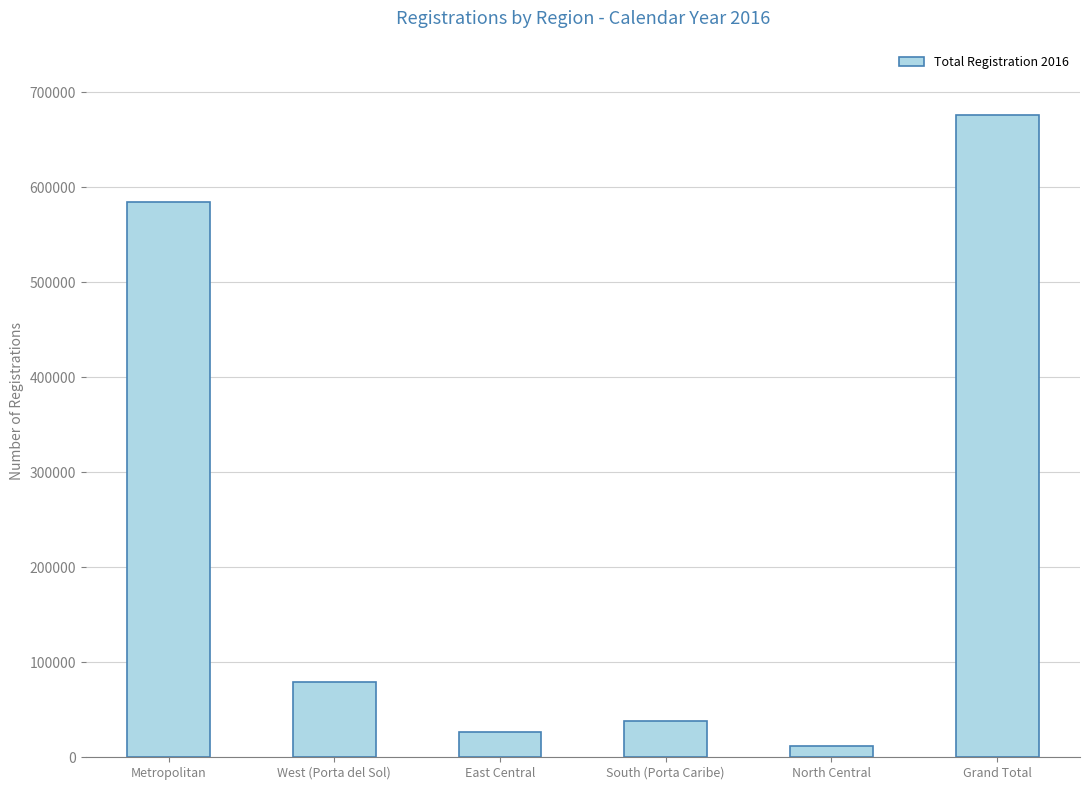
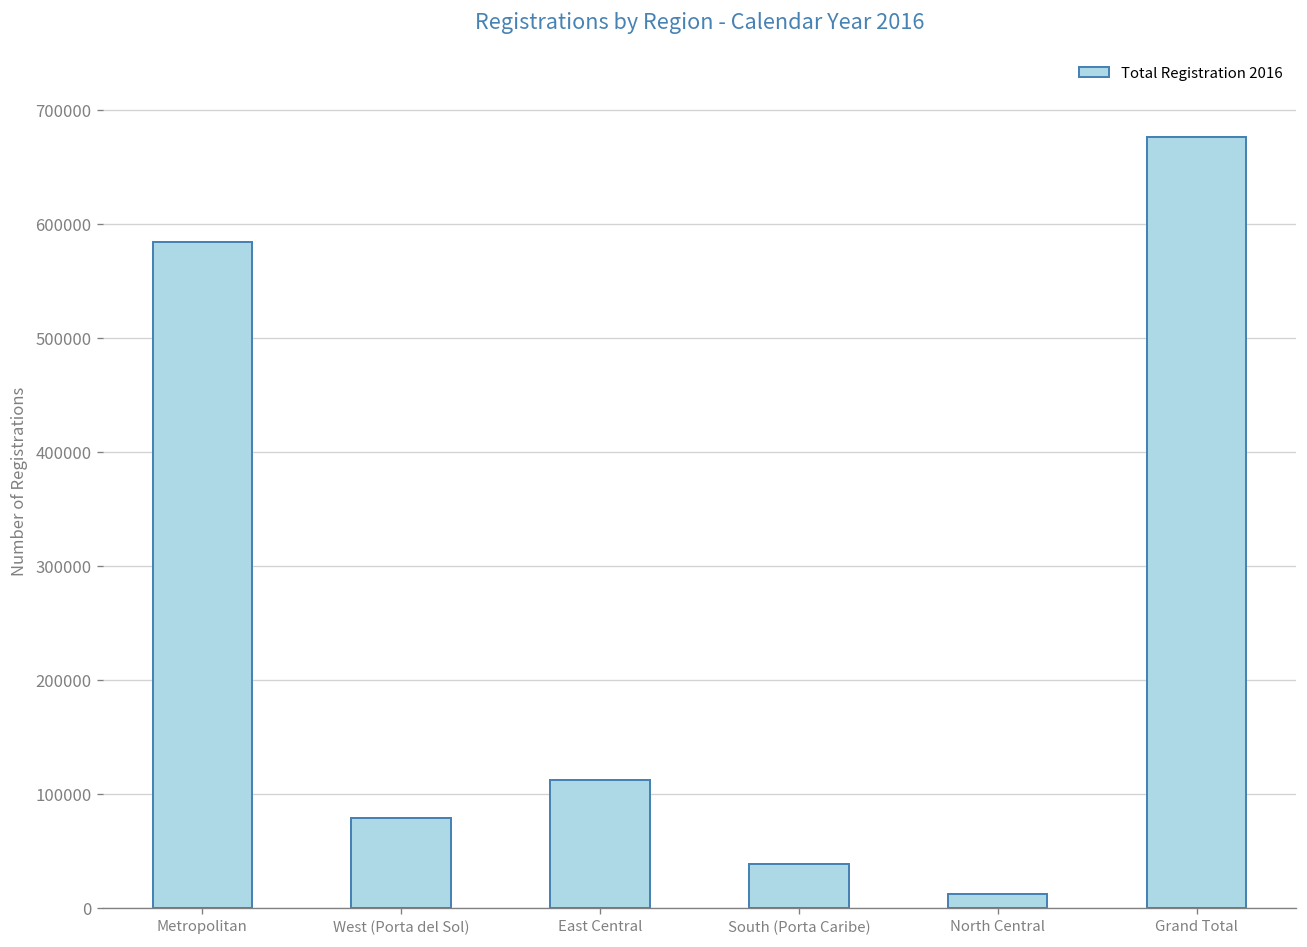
East Central: 30000 -> 110000
